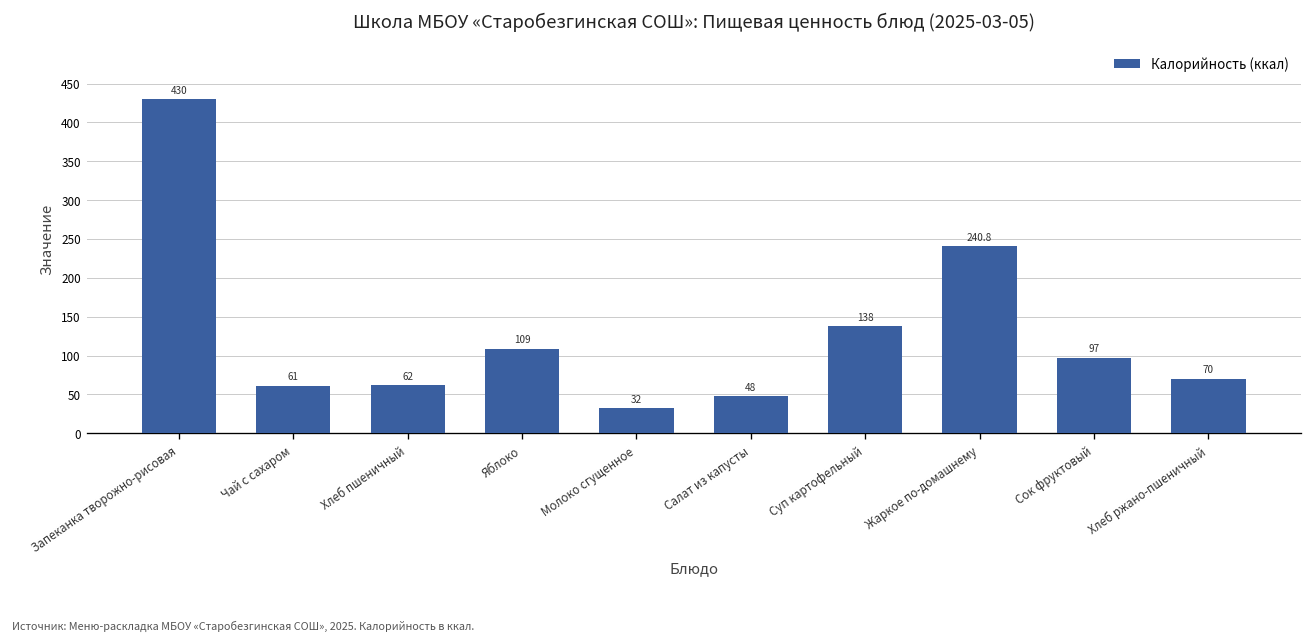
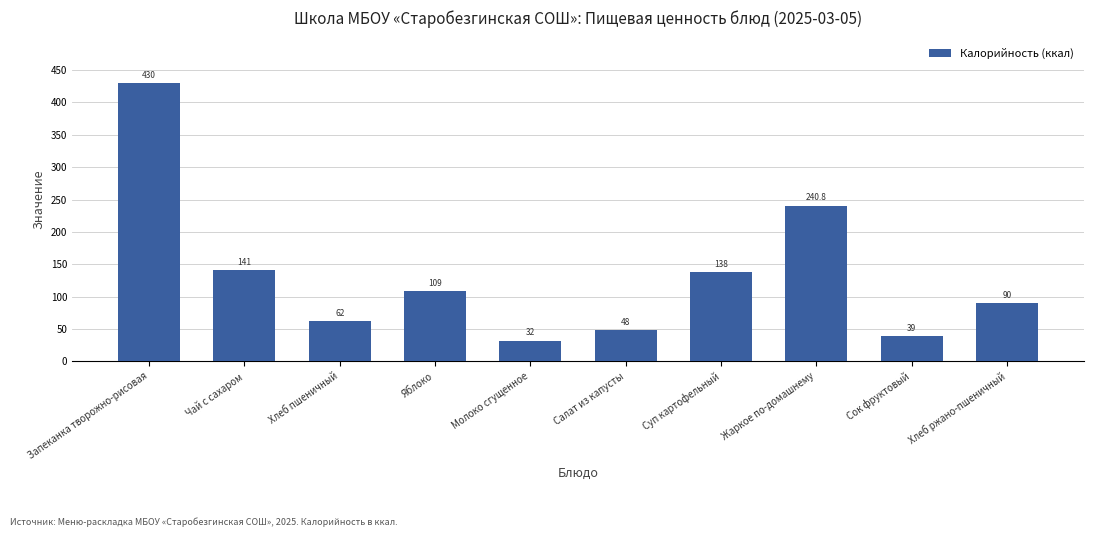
Чай с сахаром: 61 -> 141
Сок фруктовый: 97 -> 39
Хлеб ржано-пшеничный: 70 -> 90
